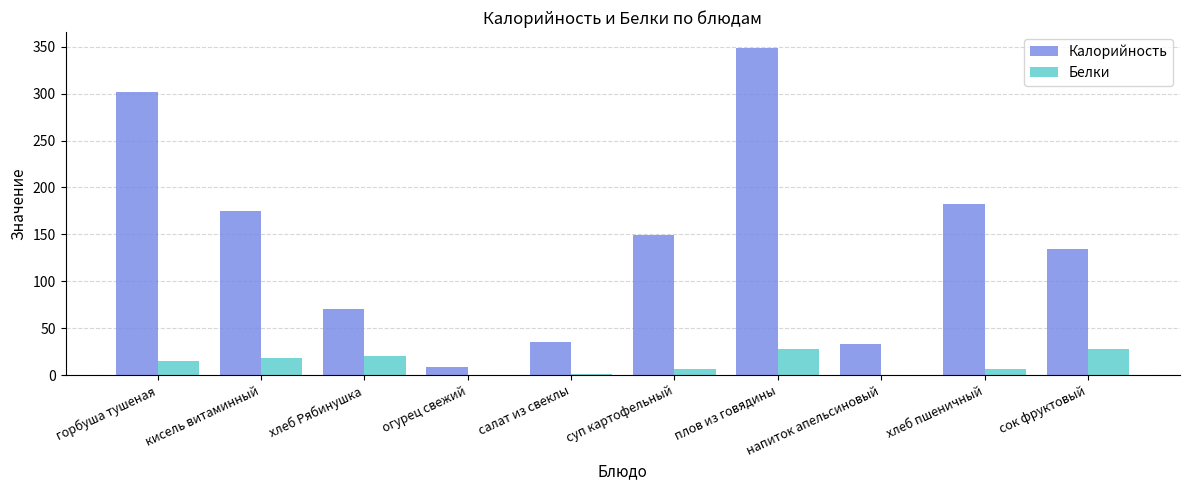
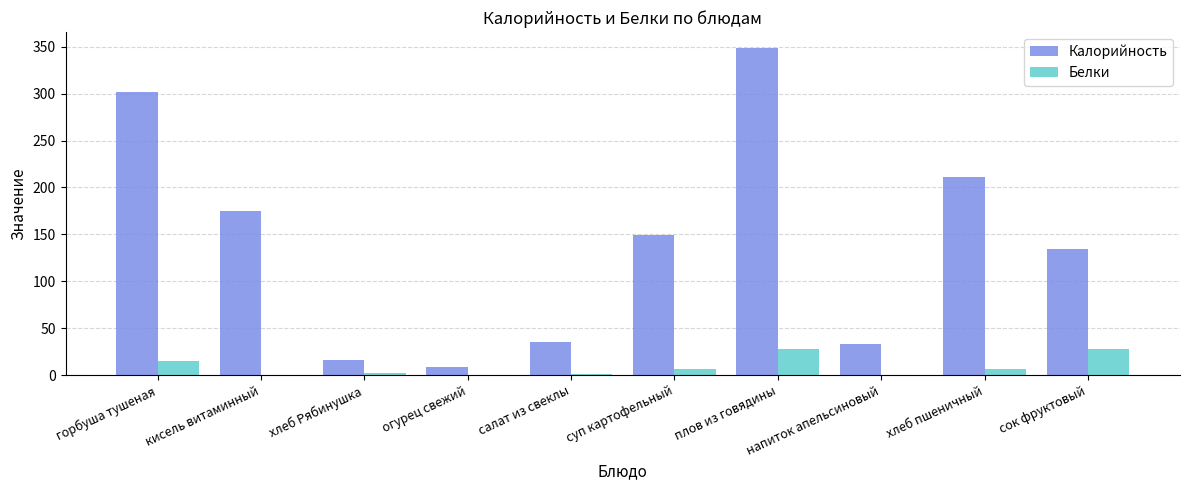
Белки, кисель витаминный: 20 -> 0
Калорийность, хлеб Рябинушка: 70 -> 20
Белки, хлеб Рябинушка: 20 -> 0
Калорийность, хлеб пшеничный: 180 -> 210
